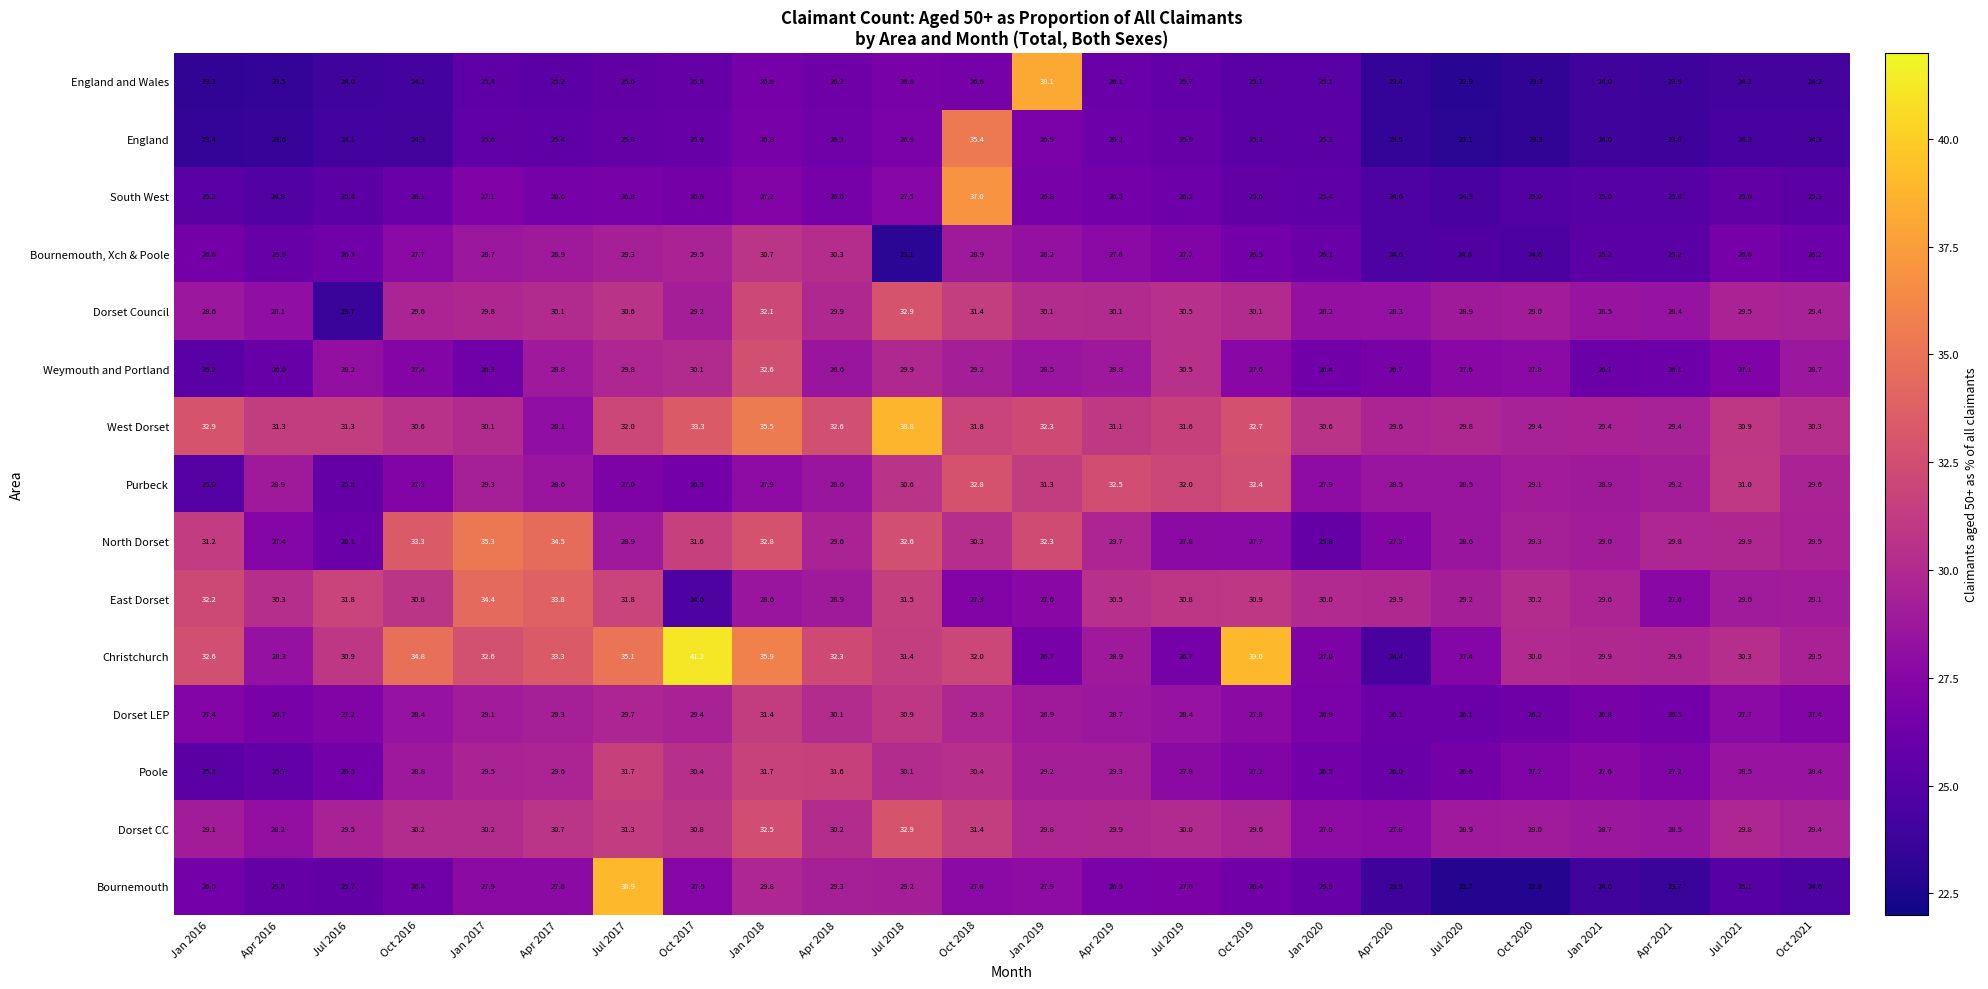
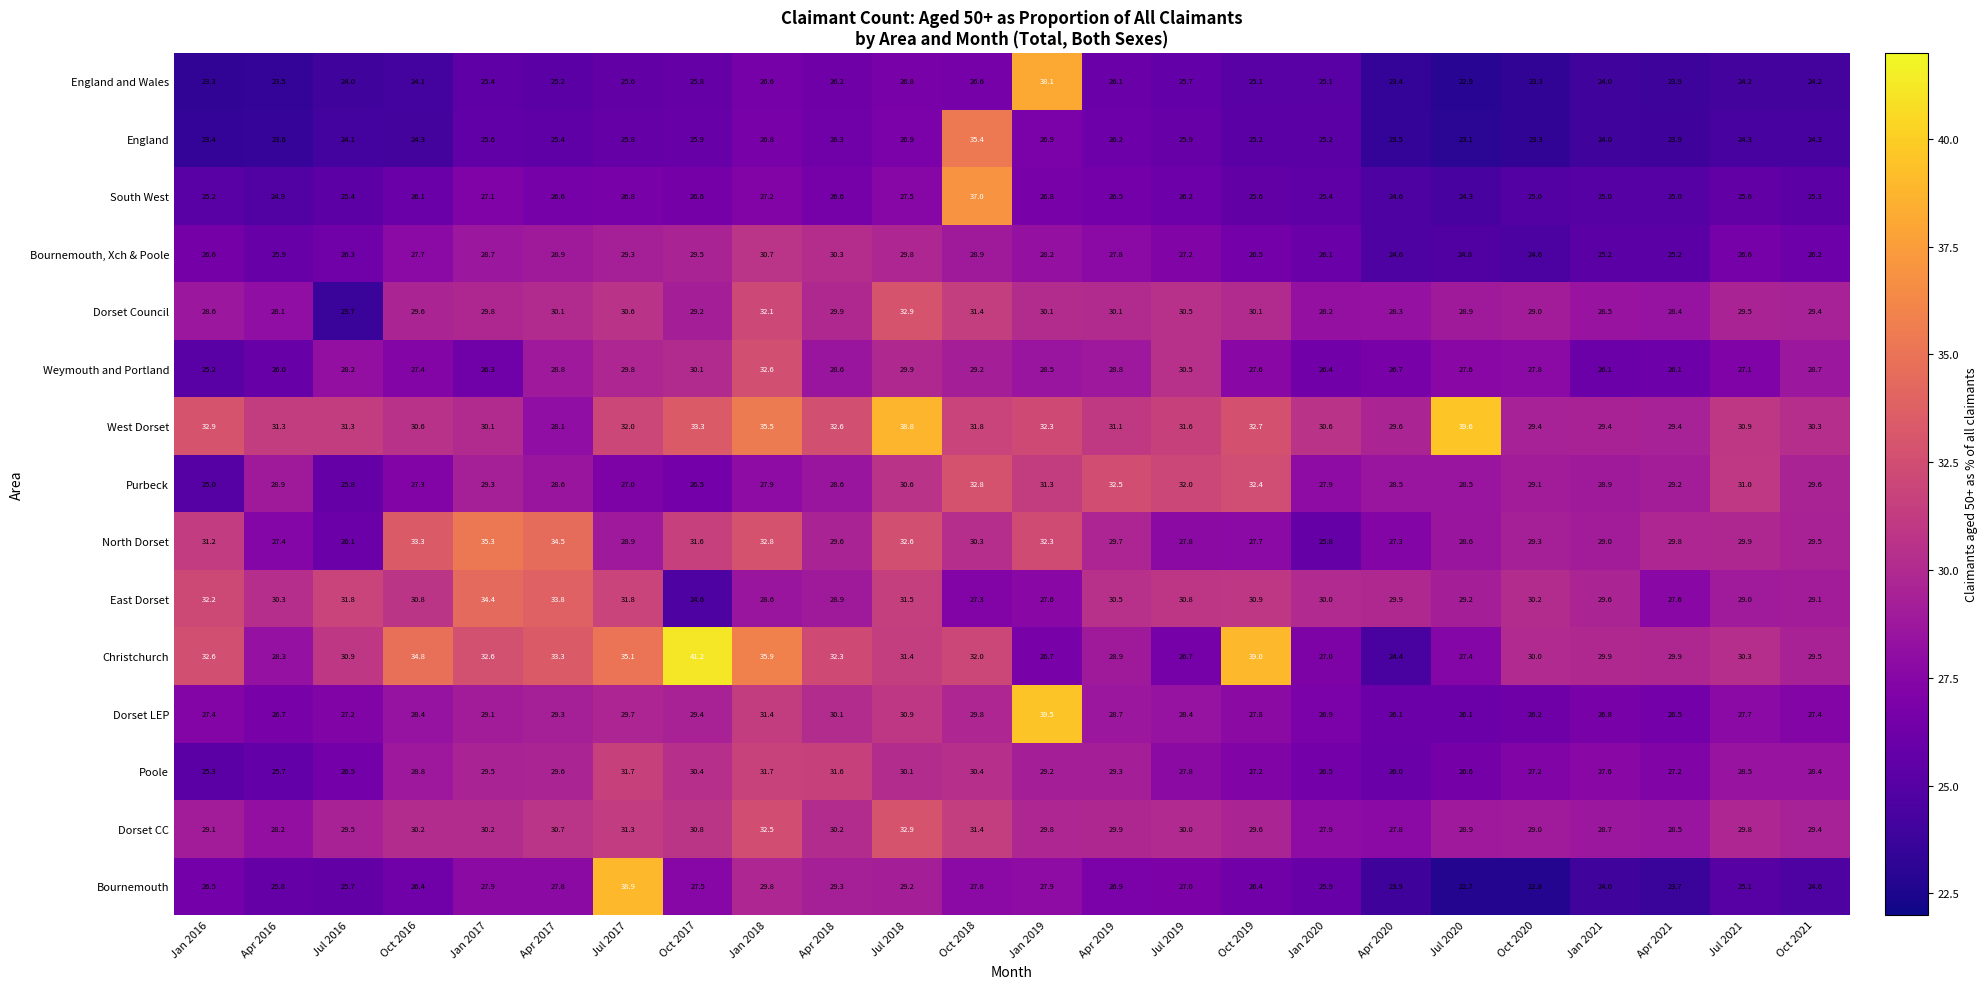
Bournemouth, Xch & Poole, Jul 2018: 23.1 -> 29.8
West Dorset, Jul 2020: 29.8 -> 39.6
Dorset LEP, Jan 2019: 28.9 -> 39.5
